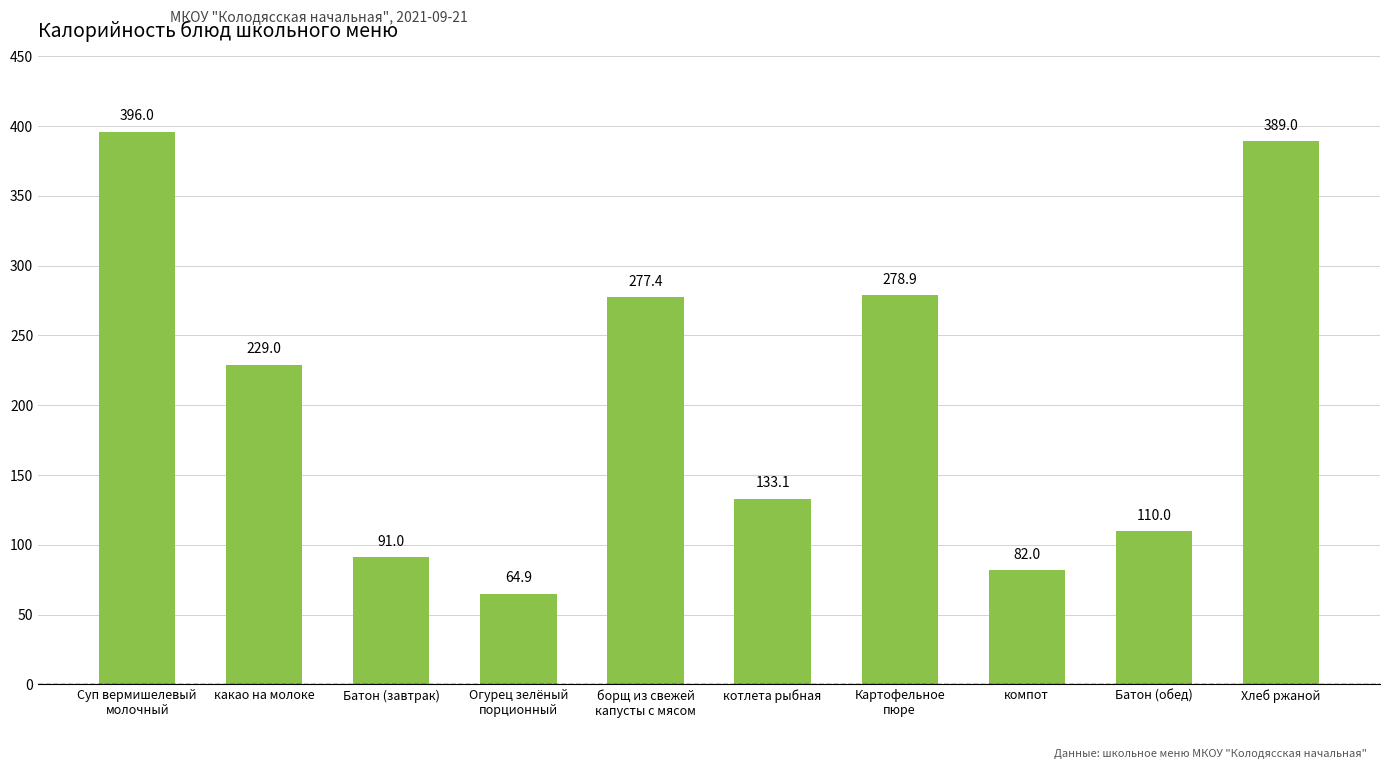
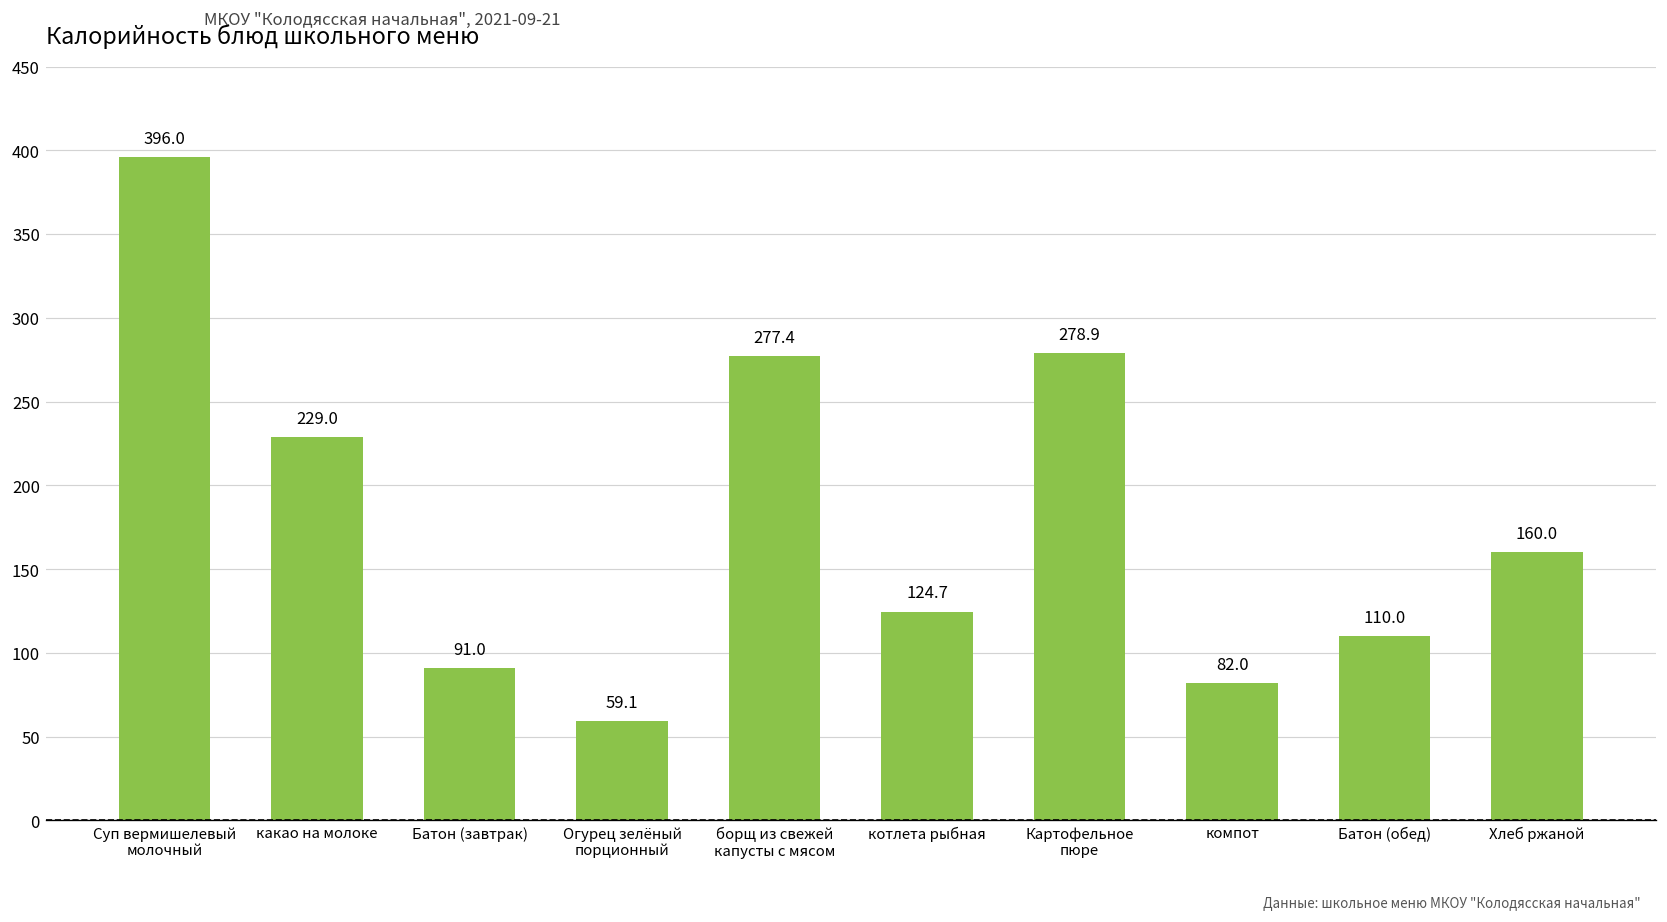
Огурец зелёный порционный: 64.9 -> 59.1
котлета рыбная: 133.1 -> 124.7
Хлеб ржаной: 389.0 -> 160.0
